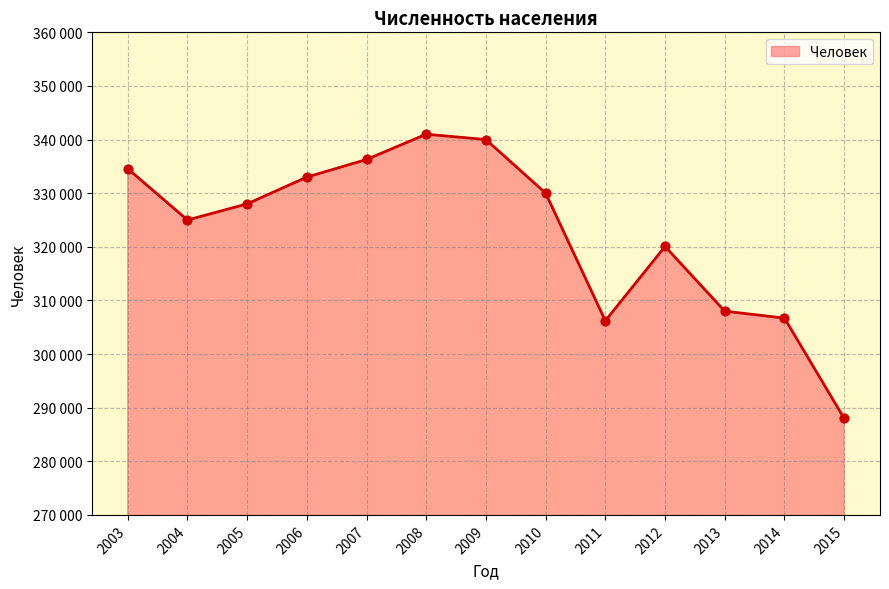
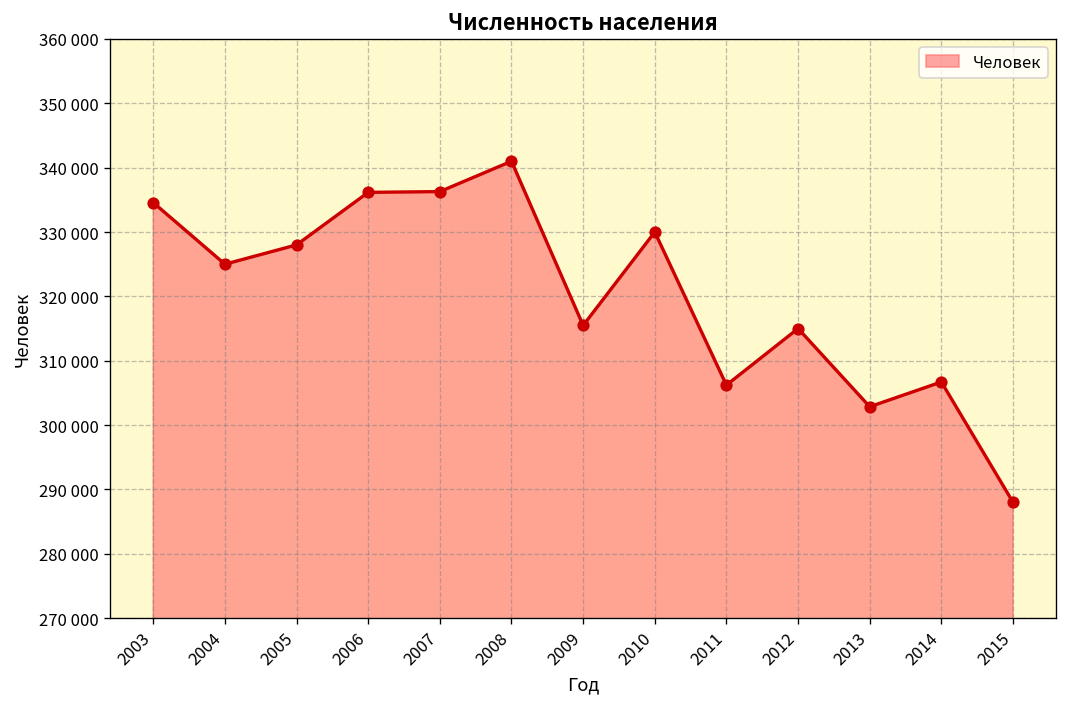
2006: 333000 -> 336000
2009: 340000 -> 315000
2012: 320000 -> 315000
2013: 308000 -> 303000
